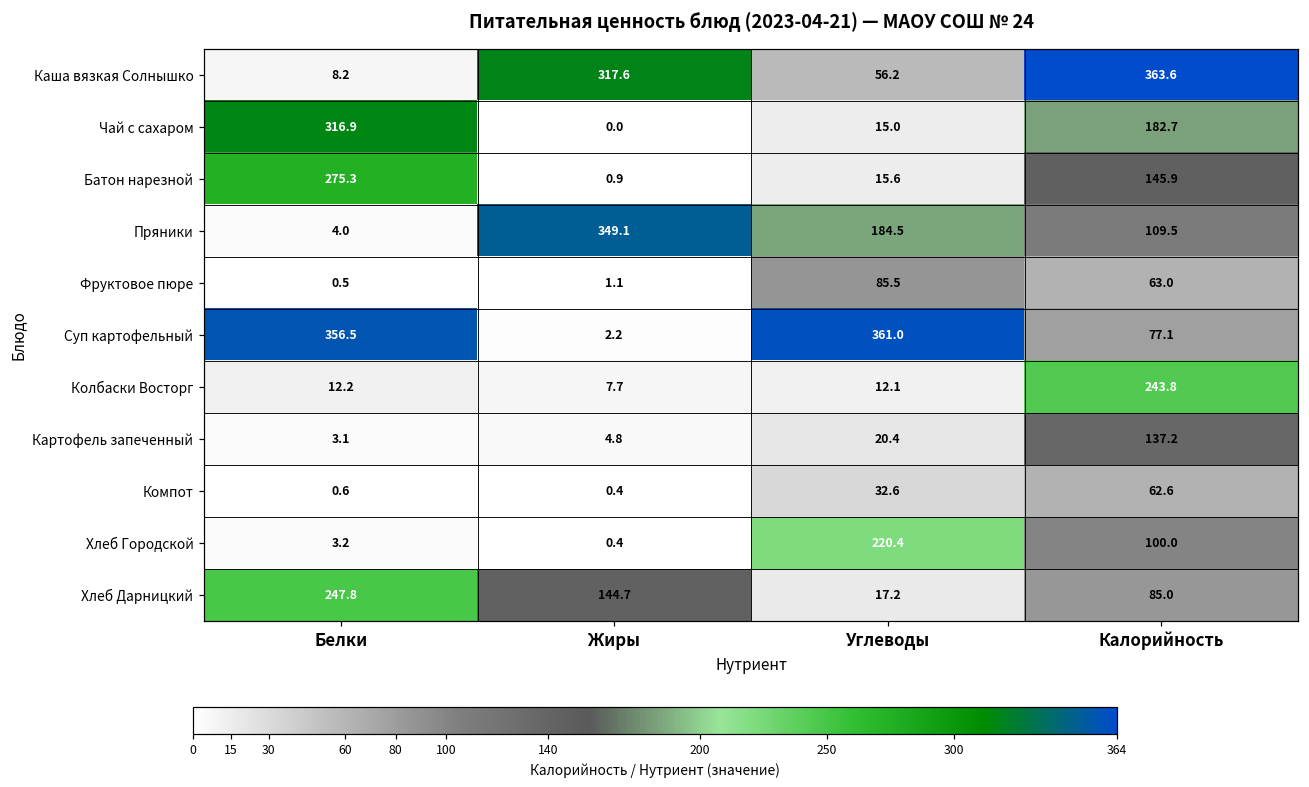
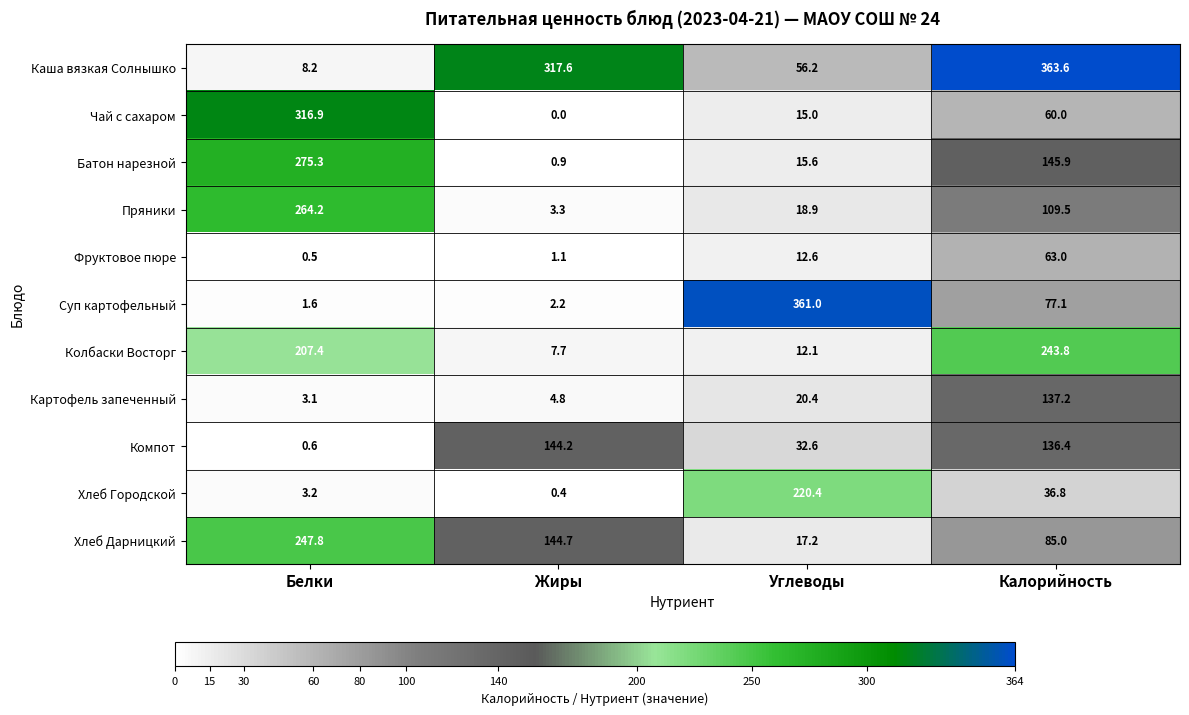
Чай с сахаром, Калорийность: 182.7 -> 60.0
Пряники, Белки: 4.0 -> 264.2
Пряники, Жиры: 349.1 -> 3.3
Пряники, Углеводы: 184.5 -> 18.9
Фруктовое пюре, Углеводы: 85.5 -> 12.6
Суп картофельный, Белки: 356.5 -> 1.6
Колбаски Восторг, Белки: 12.2 -> 207.4
Компот, Жиры: 0.4 -> 144.2
Компот, Калорийность: 62.6 -> 136.4
Хлеб Городской, Калорийность: 100.0 -> 36.8
